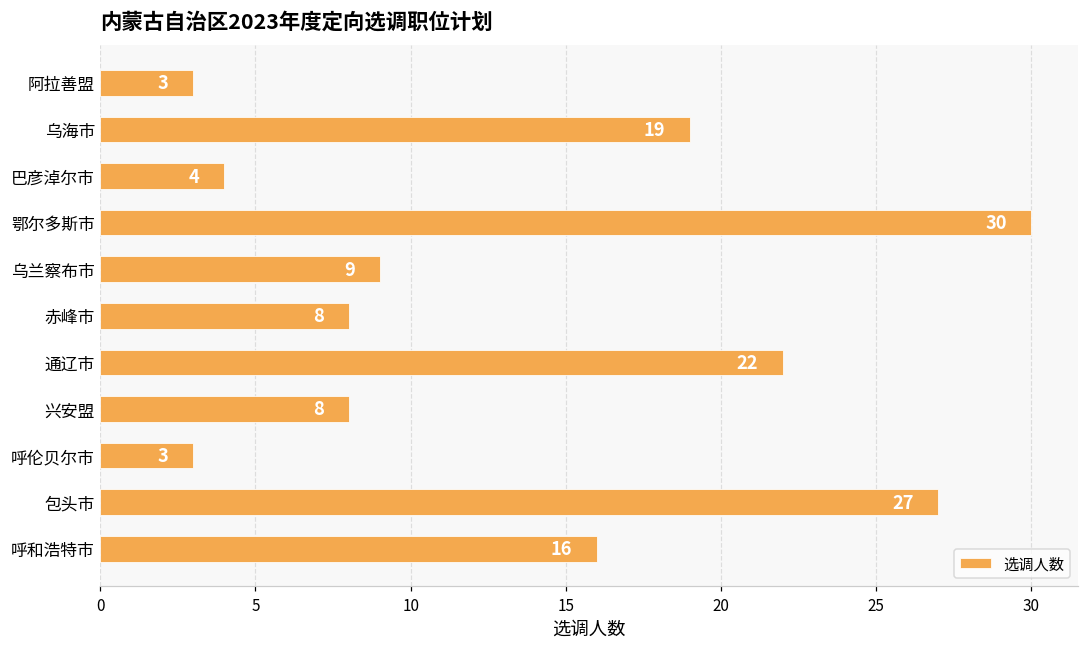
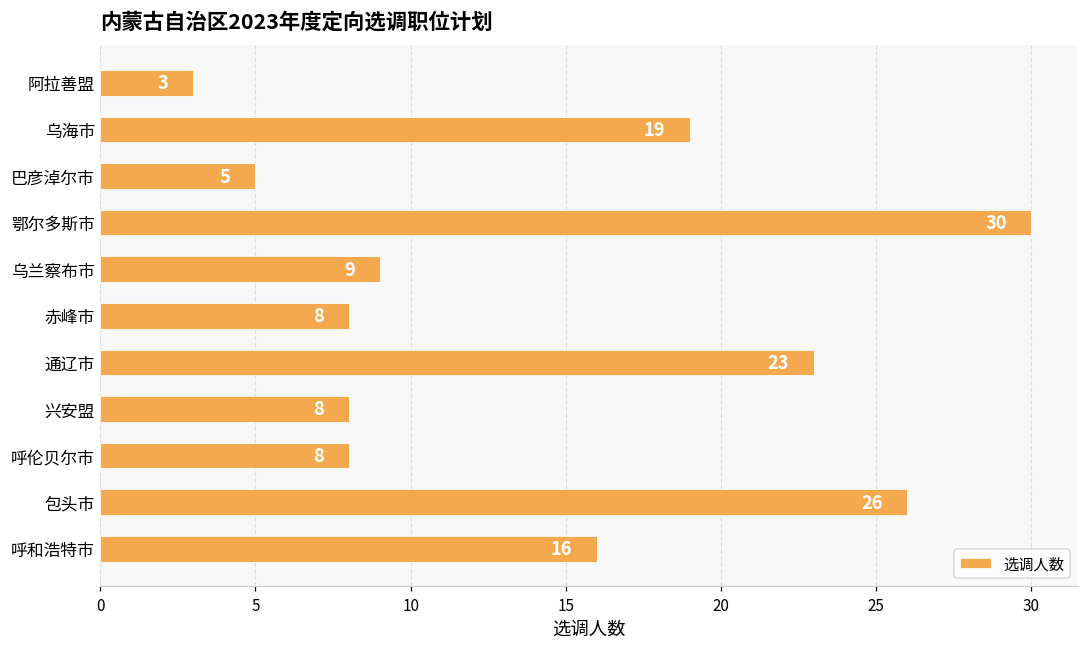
巴彦淖尔市: 4 -> 5
通辽市: 22 -> 23
呼伦贝尔市: 3 -> 8
包头市: 27 -> 26
